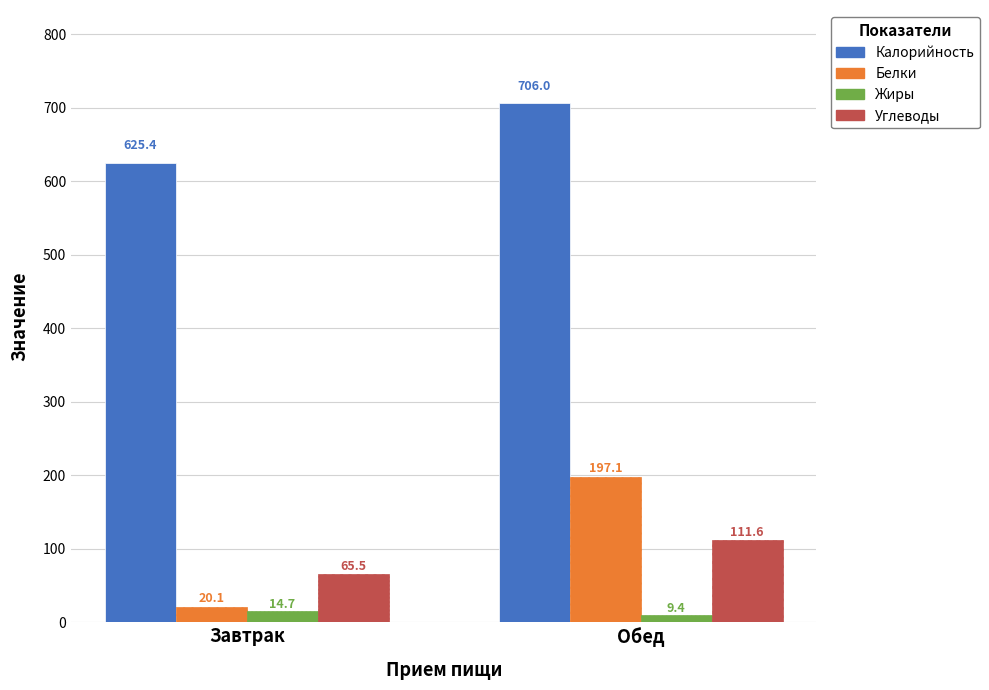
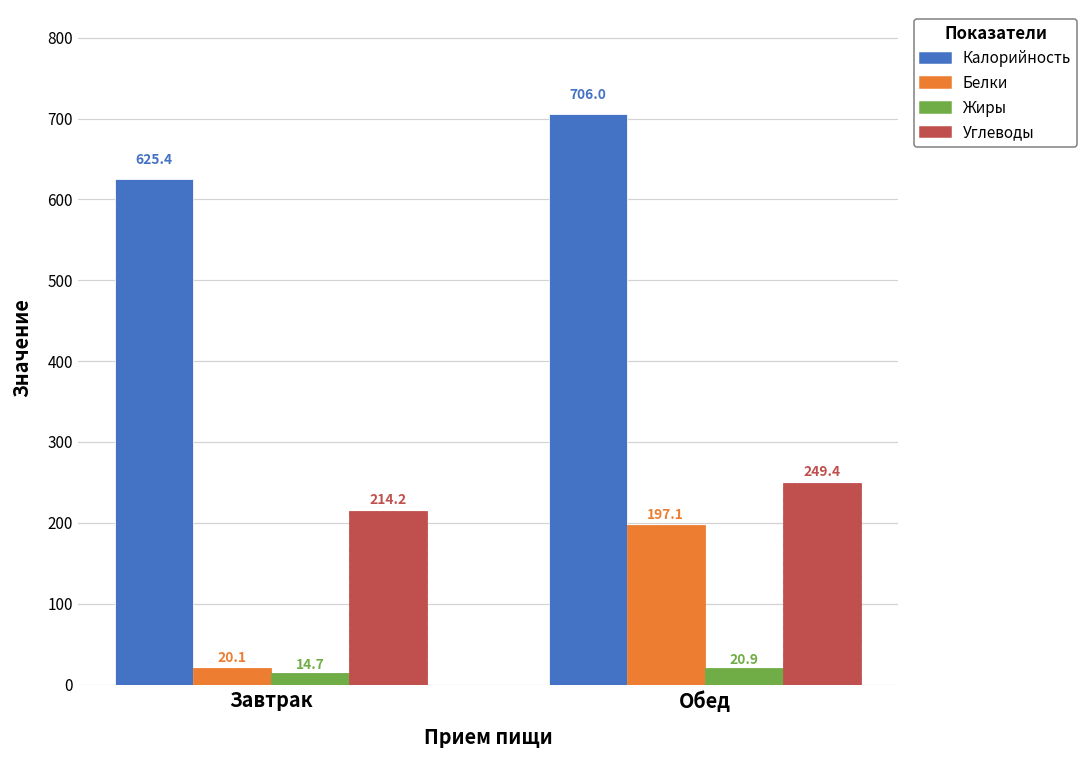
Углеводы, Завтрак: 65.5 -> 214.2
Жиры, Обед: 9.4 -> 20.9
Углеводы, Обед: 111.6 -> 249.4
